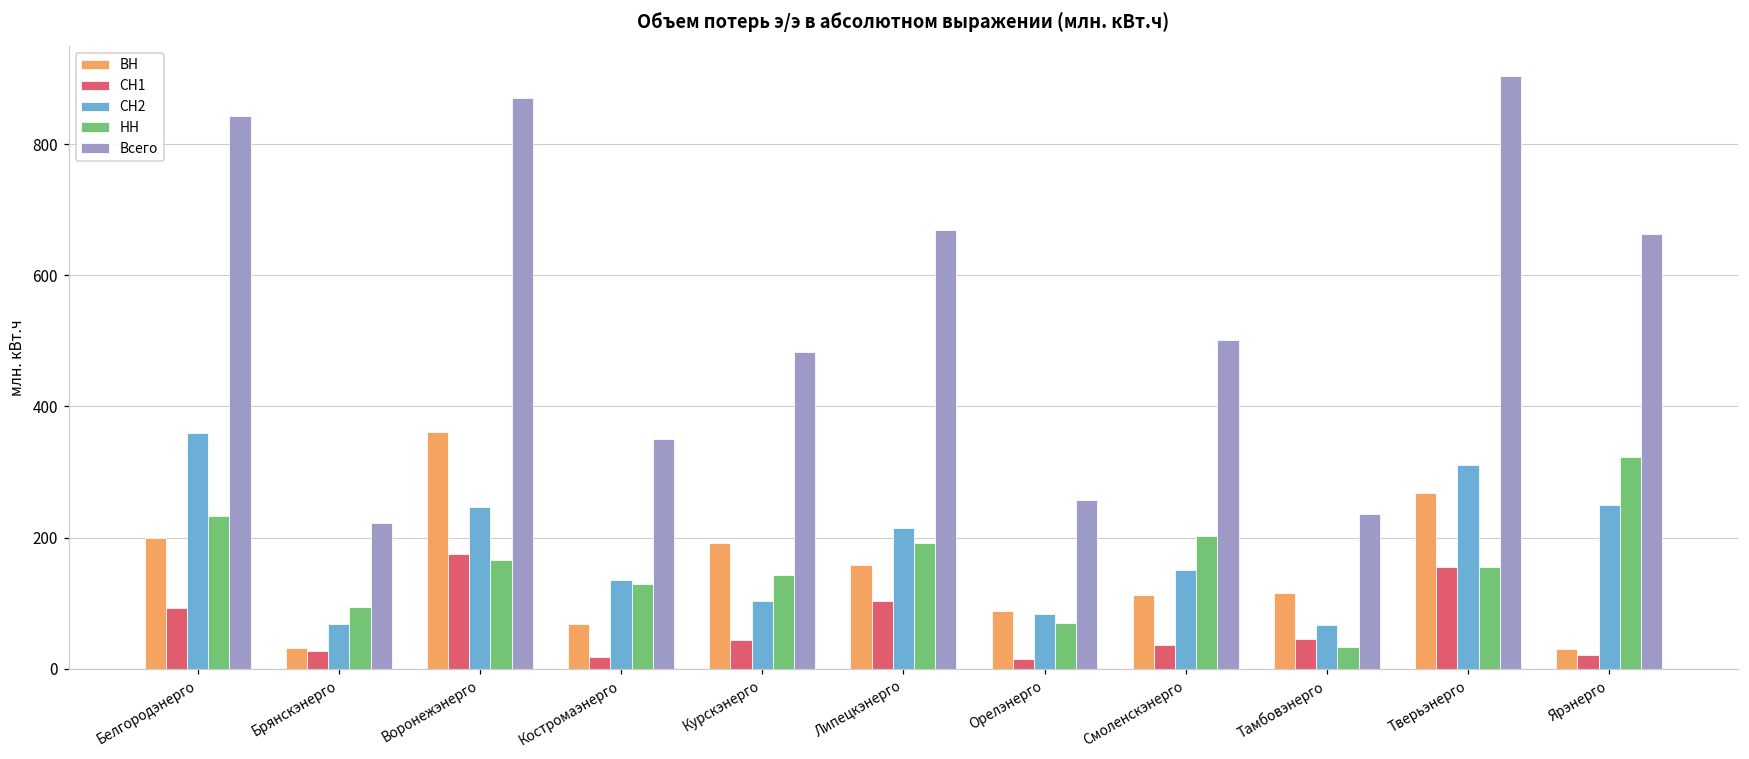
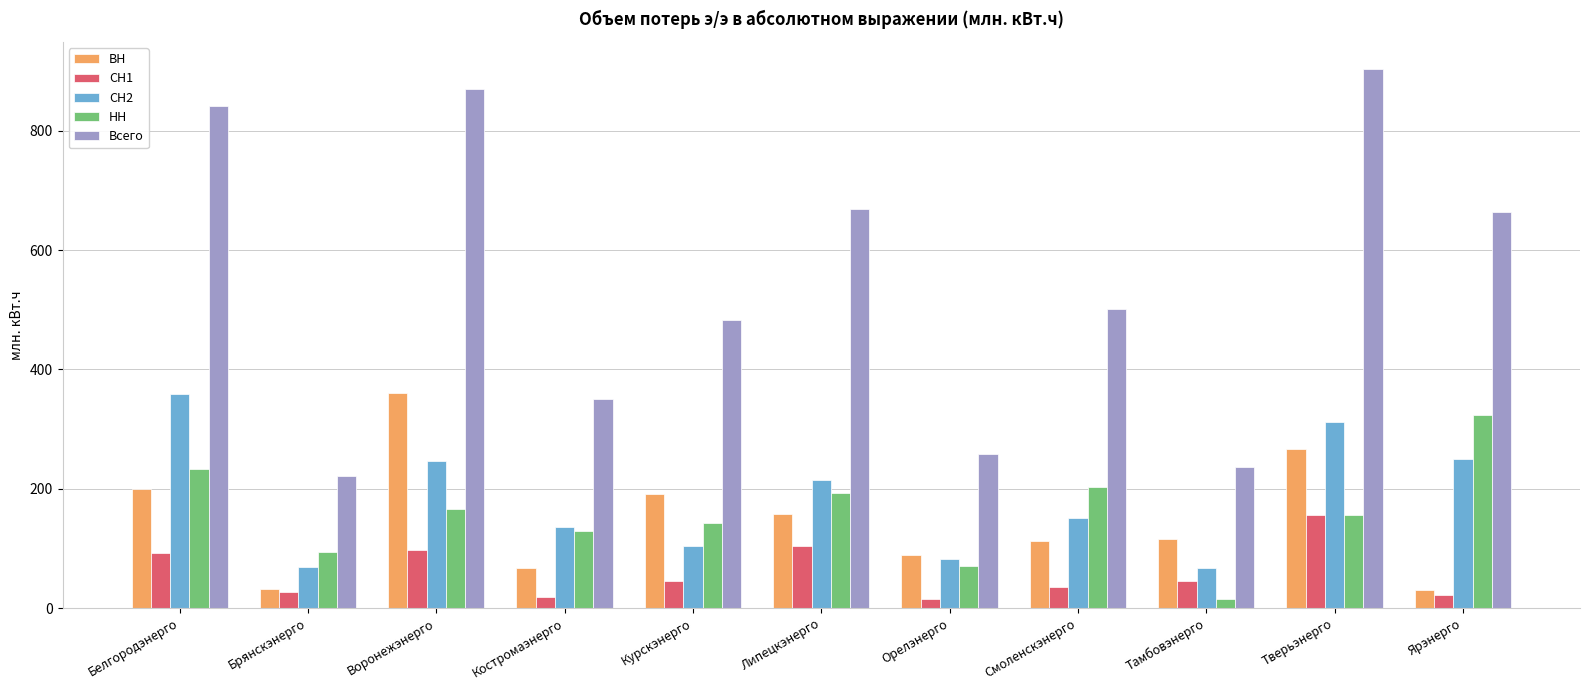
СН1, Воронежэнерго: 170 -> 100
НН, Тамбовэнерго: 30 -> 20
